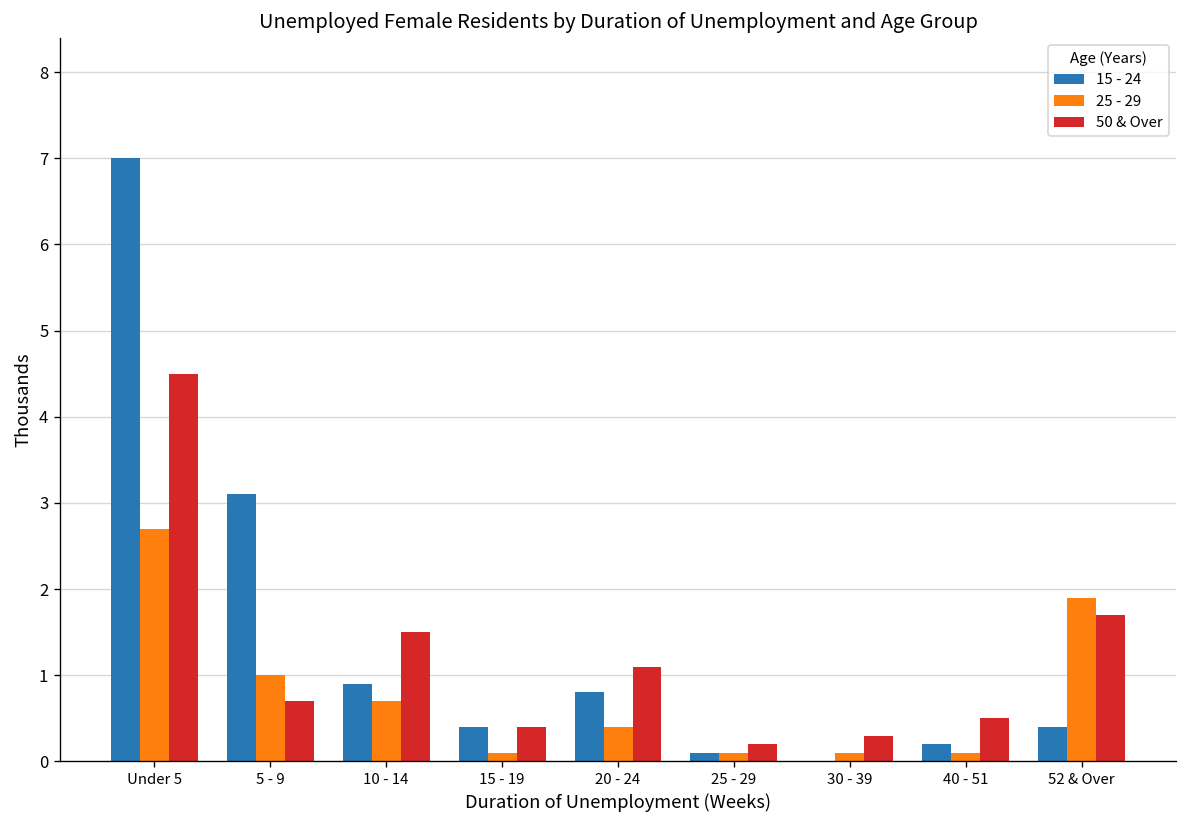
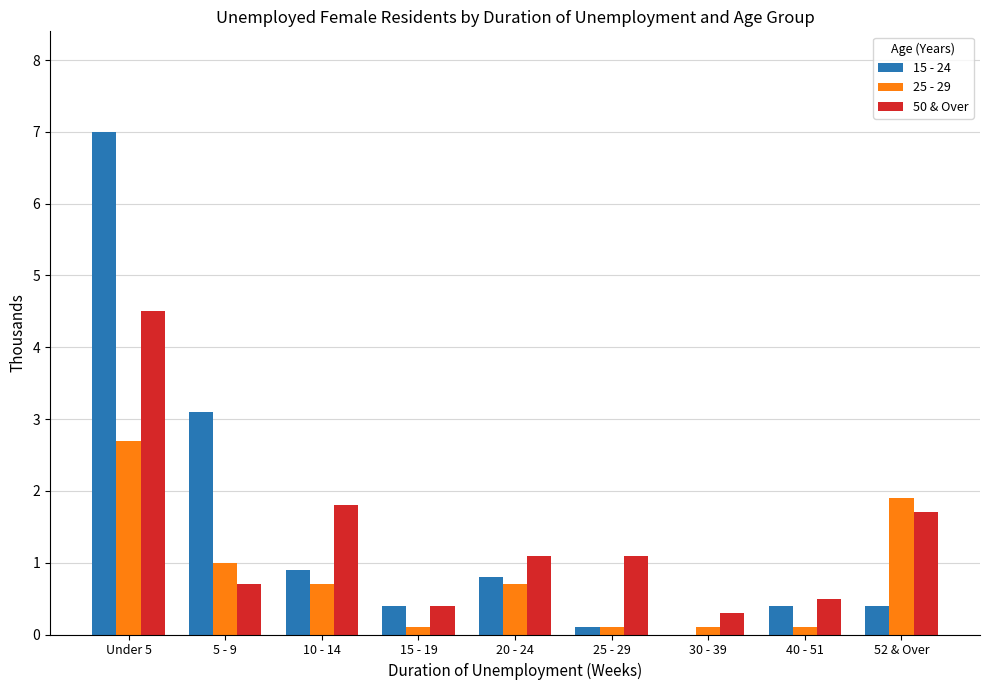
50 & Over, 10 - 14: 1.5 -> 1.8
25 - 29, 20 - 24: 0.4 -> 0.7
50 & Over, 25 - 29: 0.2 -> 1.1
15 - 24, 40 - 51: 0.2 -> 0.4
